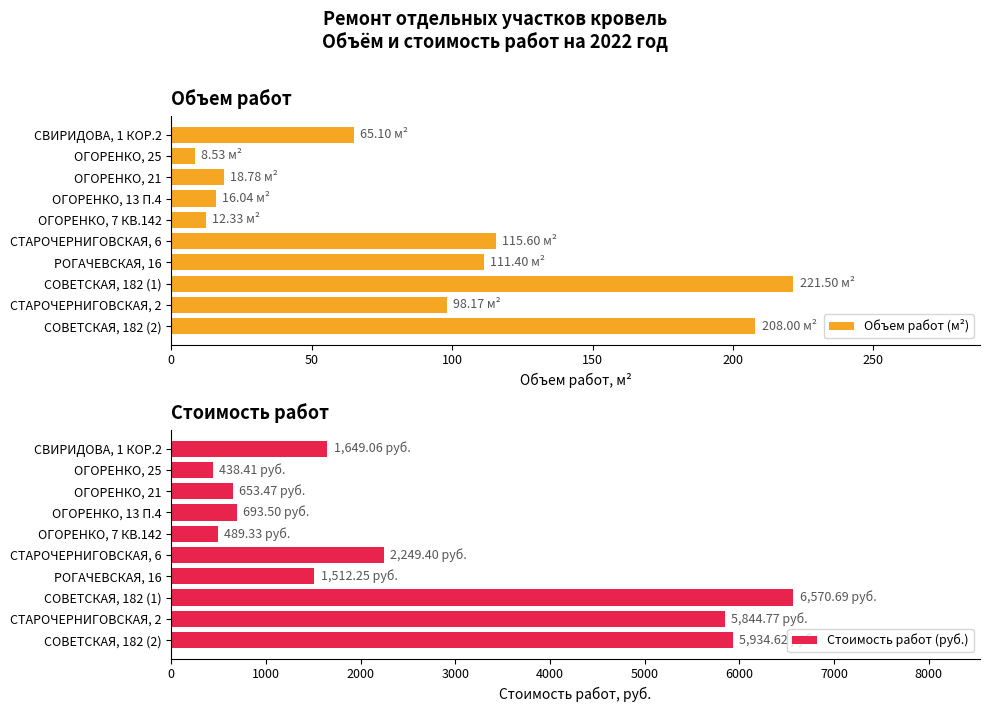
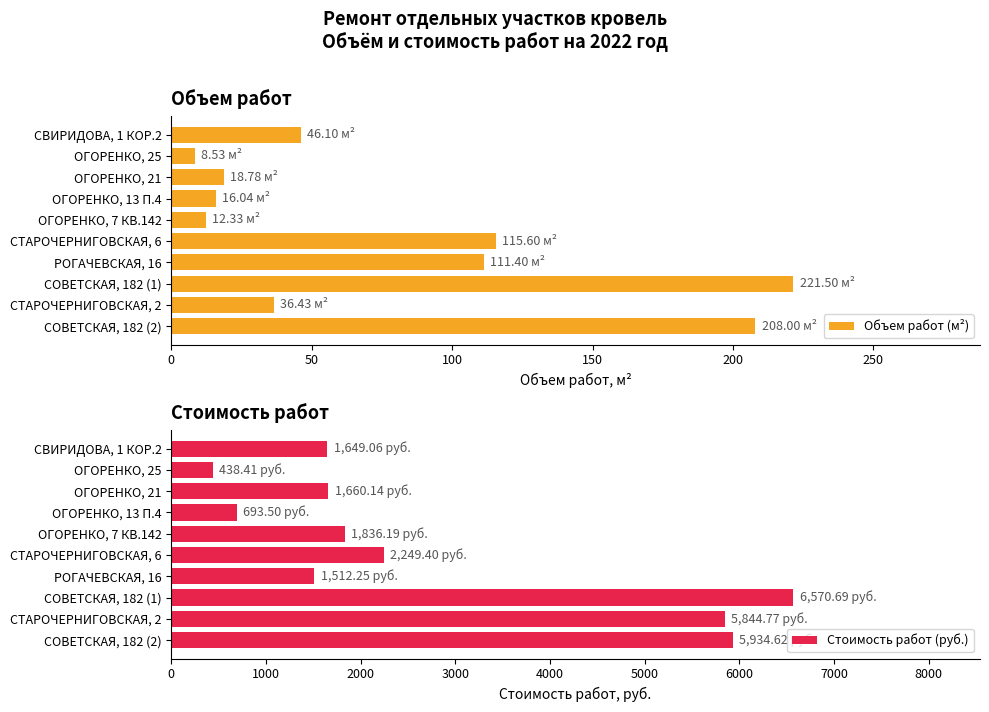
Объем работ, СВИРИДОВА, 1 КОР.2: 65.10 -> 46.10
Объем работ, СТАРОЧЕРНИГОВСКАЯ, 2: 98.17 -> 36.43
Стоимость работ, ОГОРЕНКО, 21: 653.47 -> 1,660.14
Стоимость работ, ОГОРЕНКО, 7 КВ.142: 489.33 -> 1,836.19
